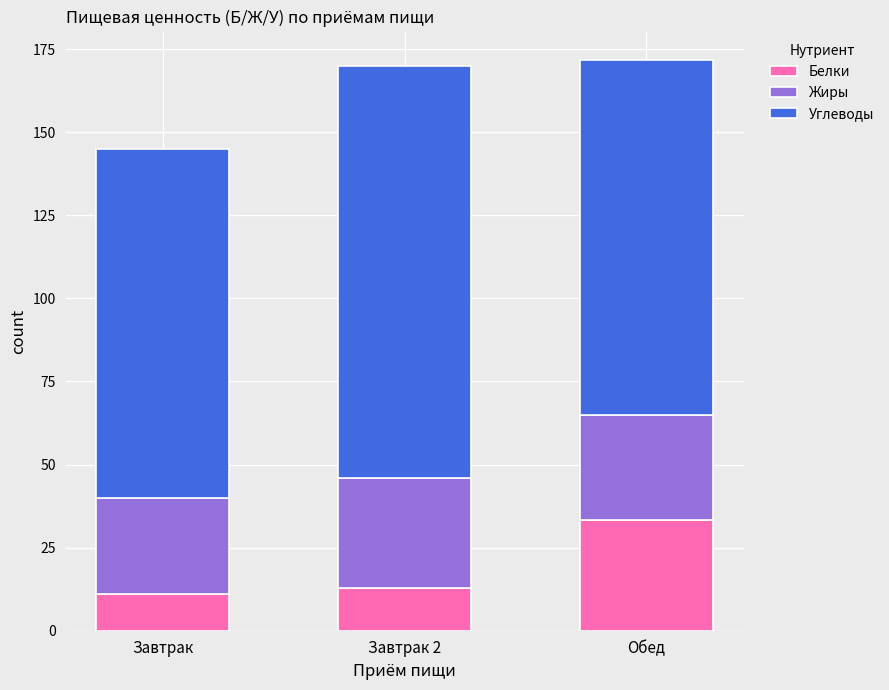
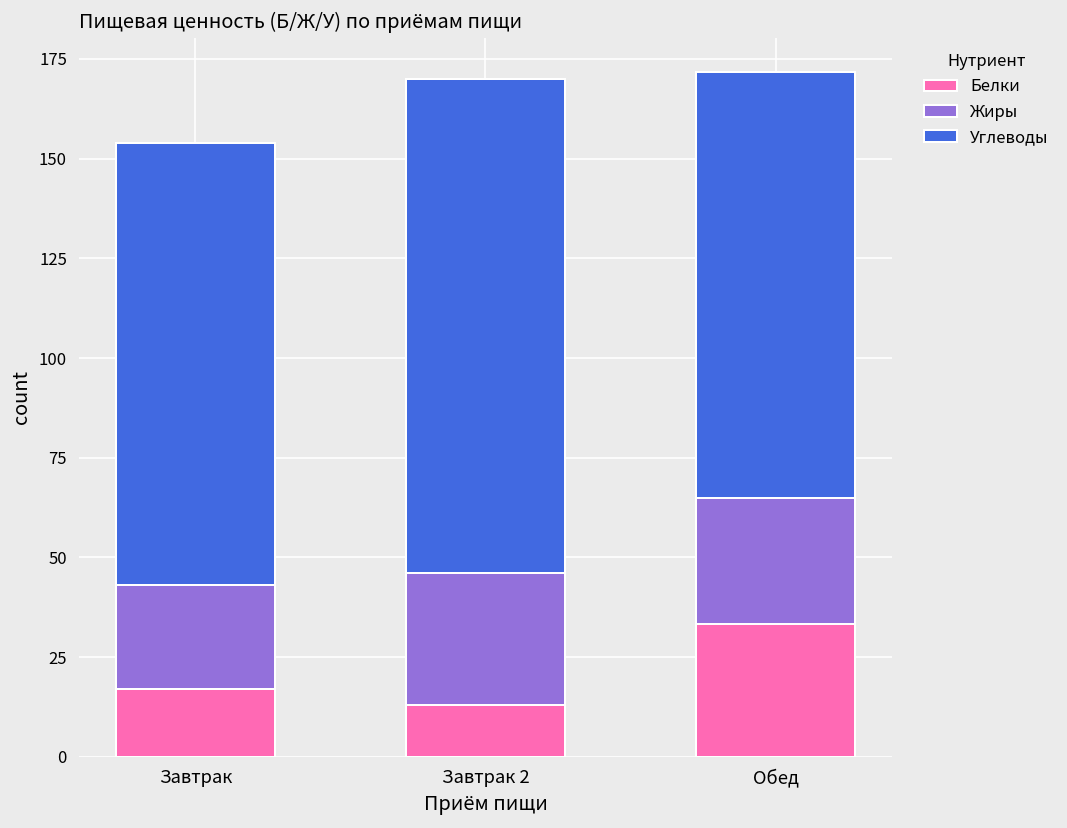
Белки, Завтрак: 11 -> 17
Жиры, Завтрак: 29 -> 26
Углеводы, Завтрак: 105 -> 111
